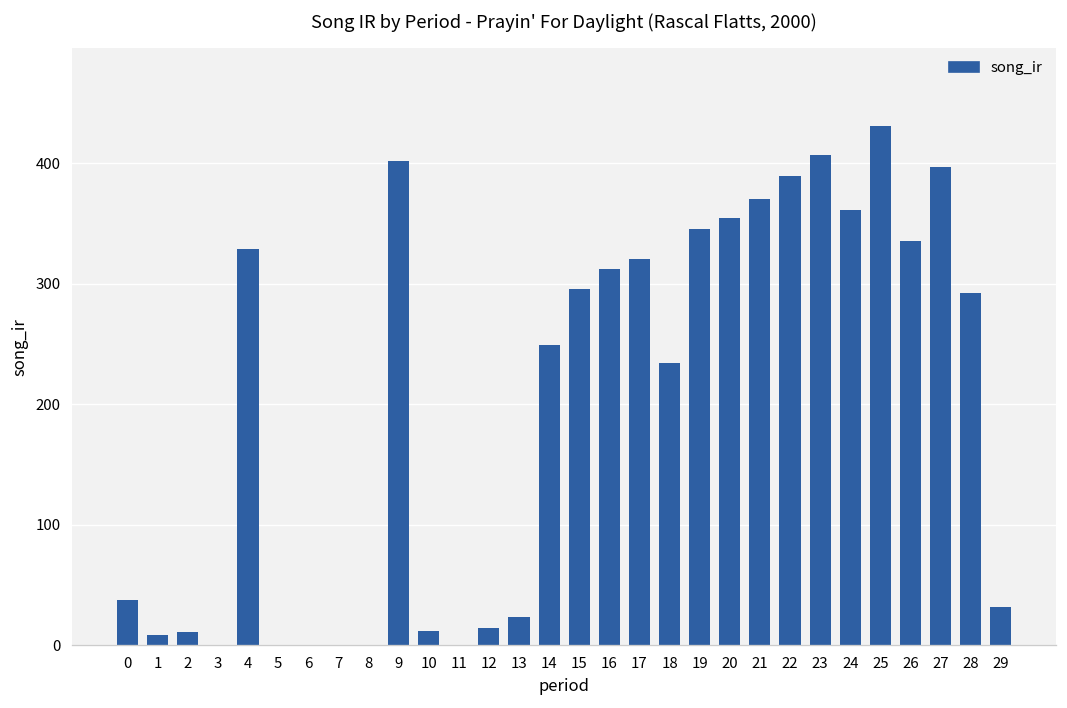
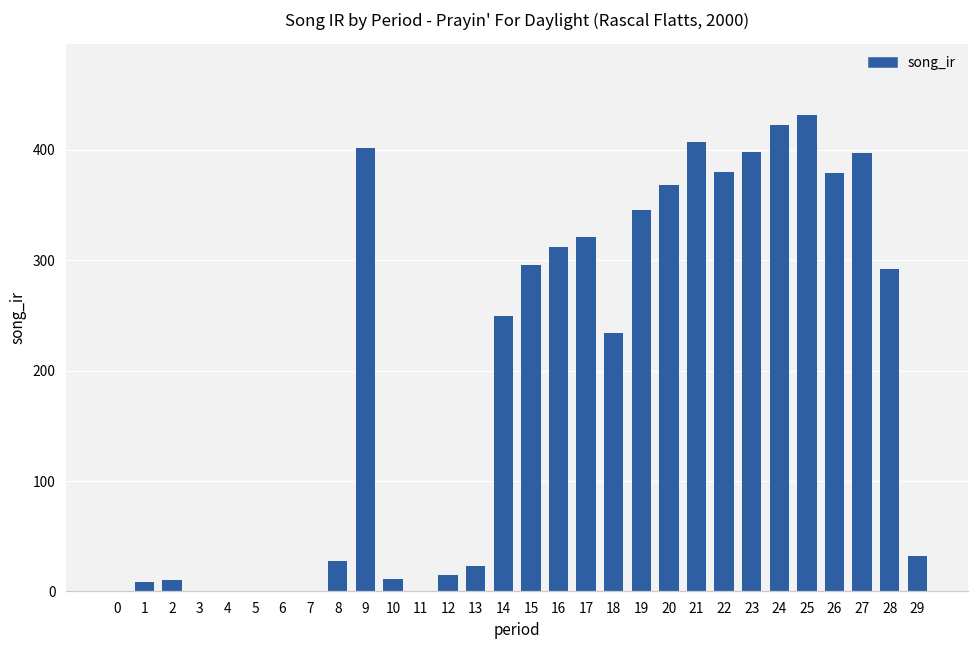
0: 38 -> 0
4: 329 -> 0
8: 0 -> 27
20: 355 -> 368
21: 371 -> 407
22: 389 -> 380
23: 406 -> 397
24: 361 -> 422
26: 335 -> 379
